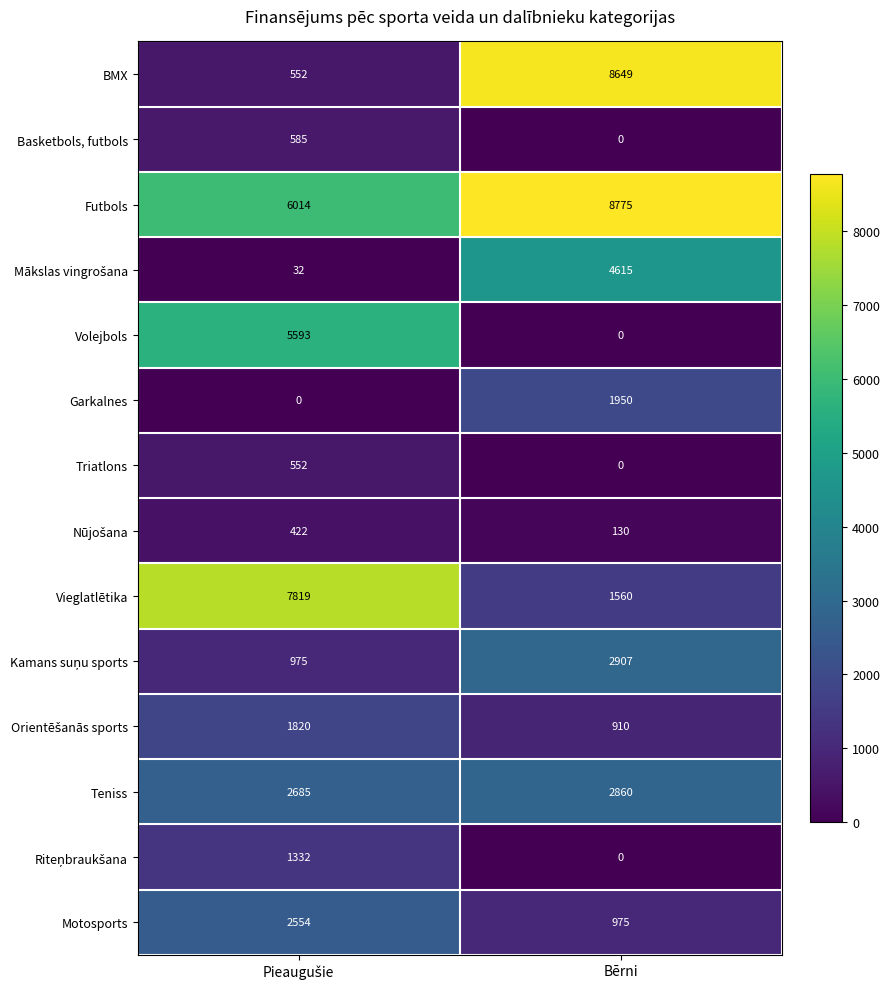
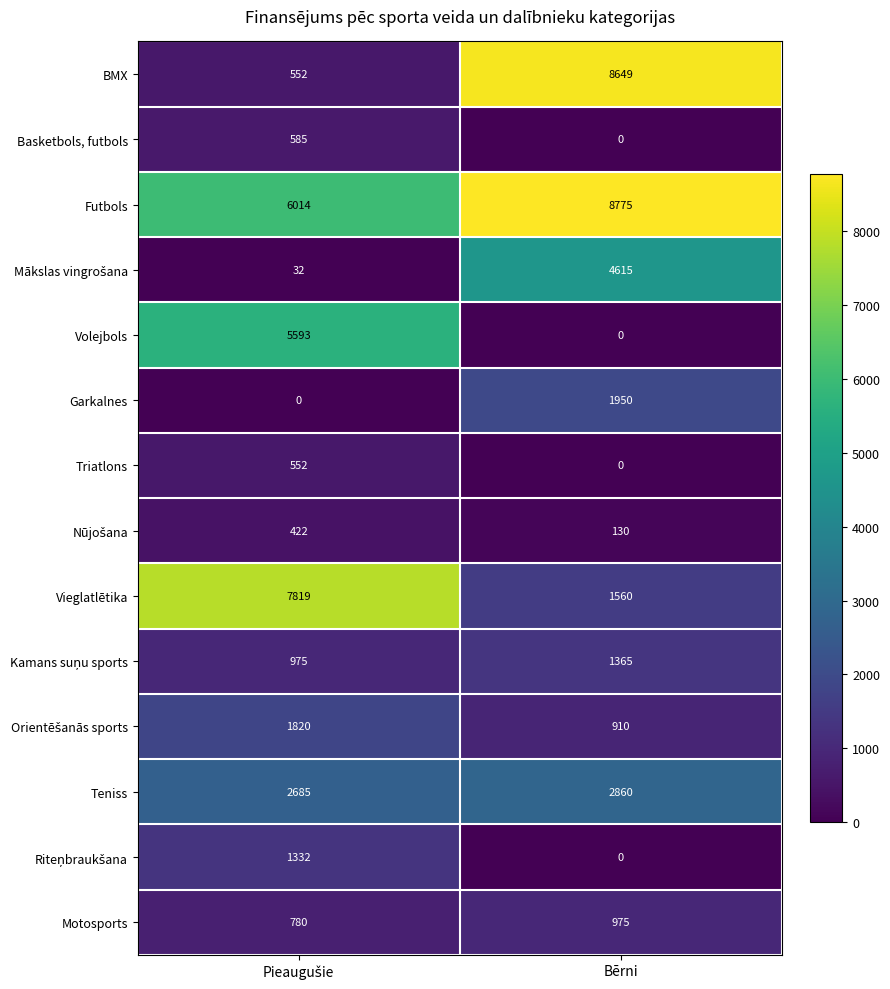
Kamans suņu sports, Bērni: 2907 -> 1365
Motosports, Pieaugušie: 2554 -> 780
